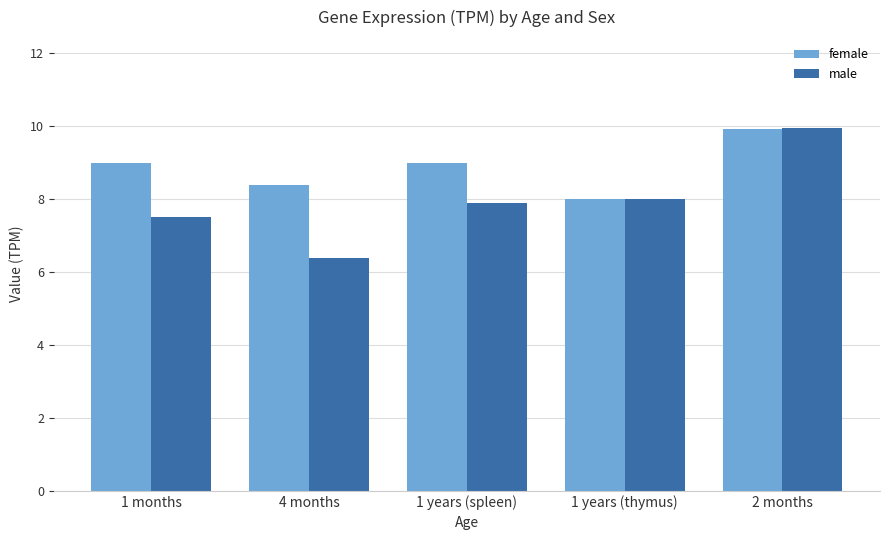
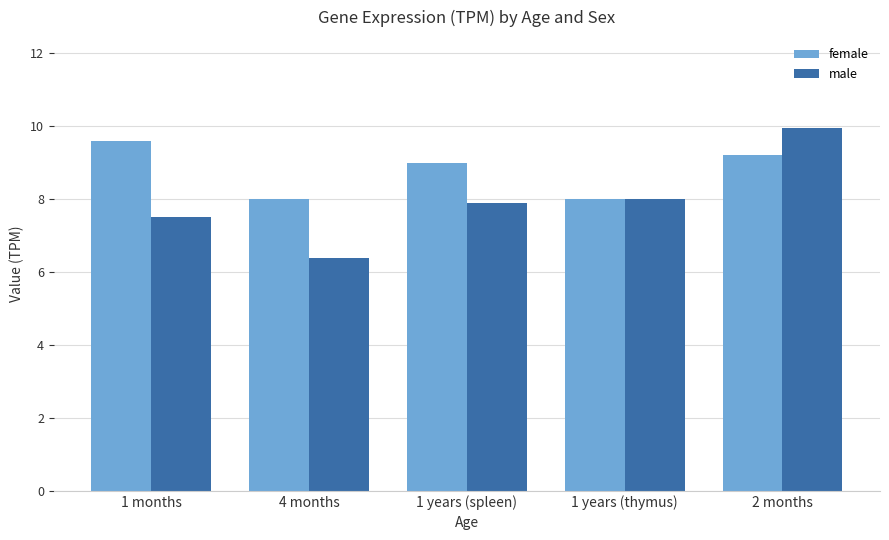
female, 1 months: 9.0 -> 9.6
female, 4 months: 8.4 -> 8.0
female, 2 months: 9.9 -> 9.2
